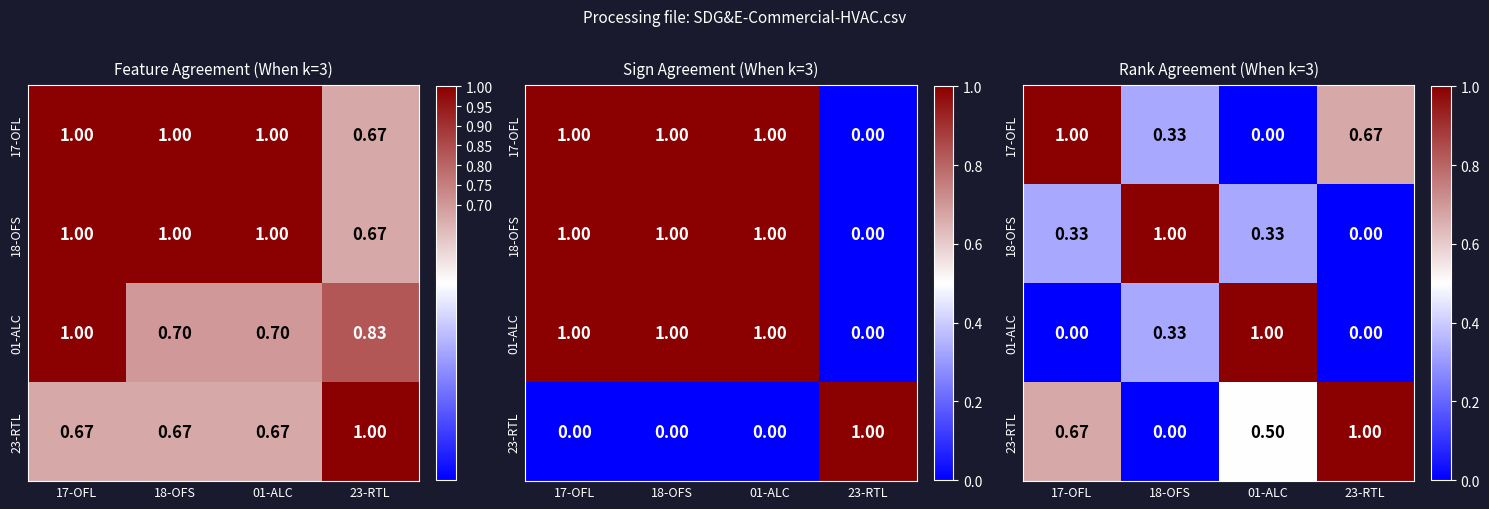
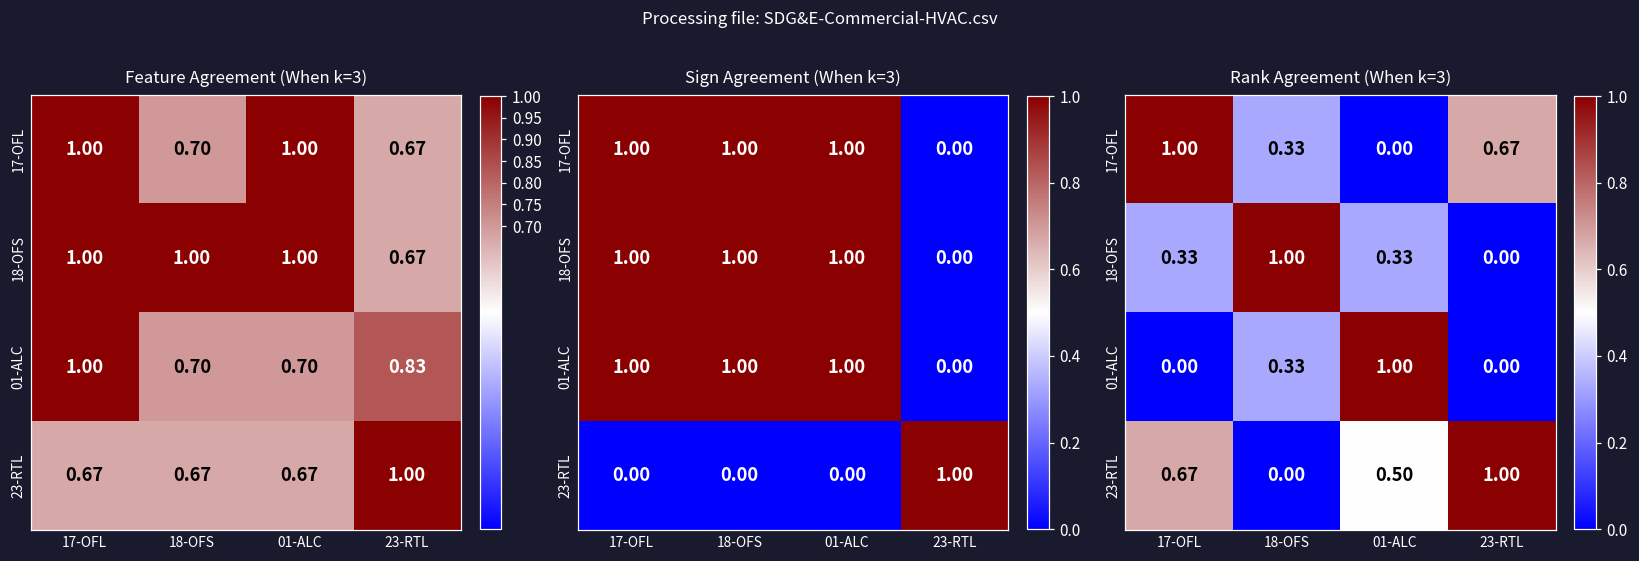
Feature Agreement (When k=3), 17-OFL, 18-OFS: 1.00 -> 0.70
